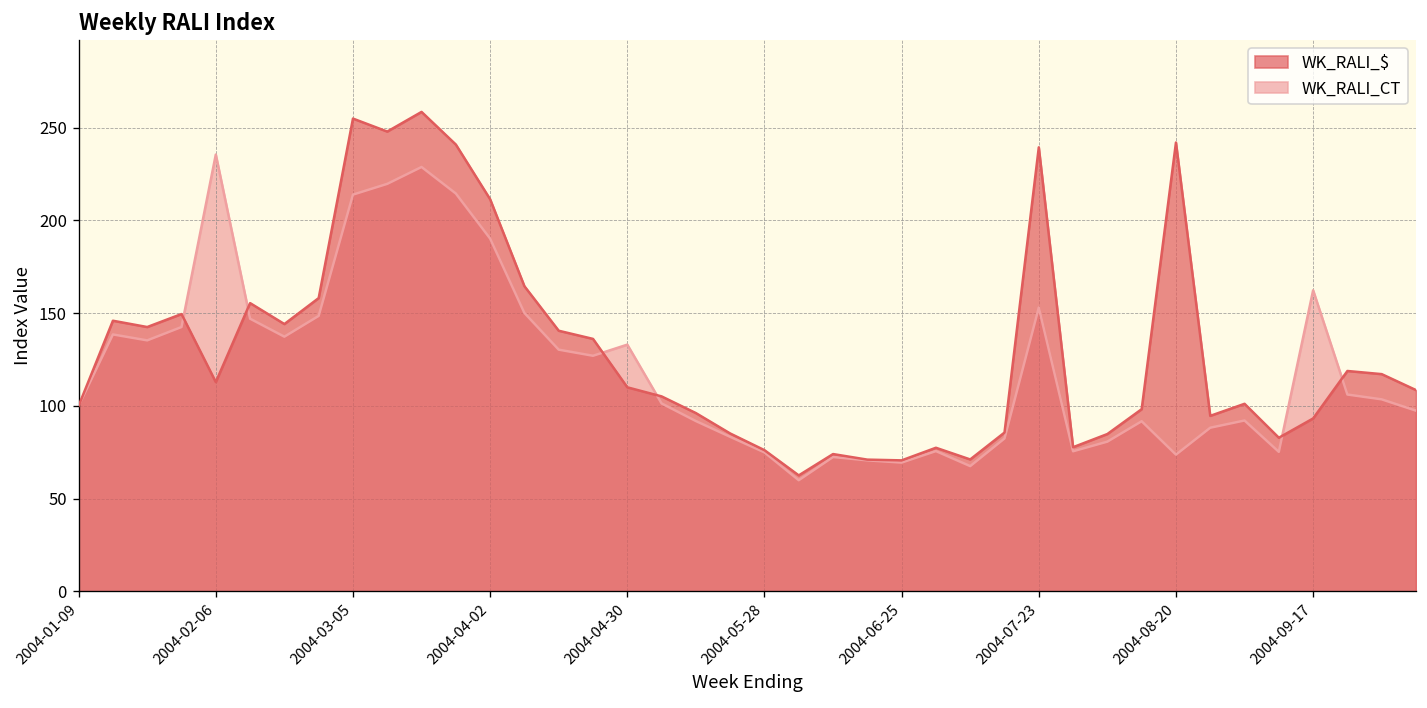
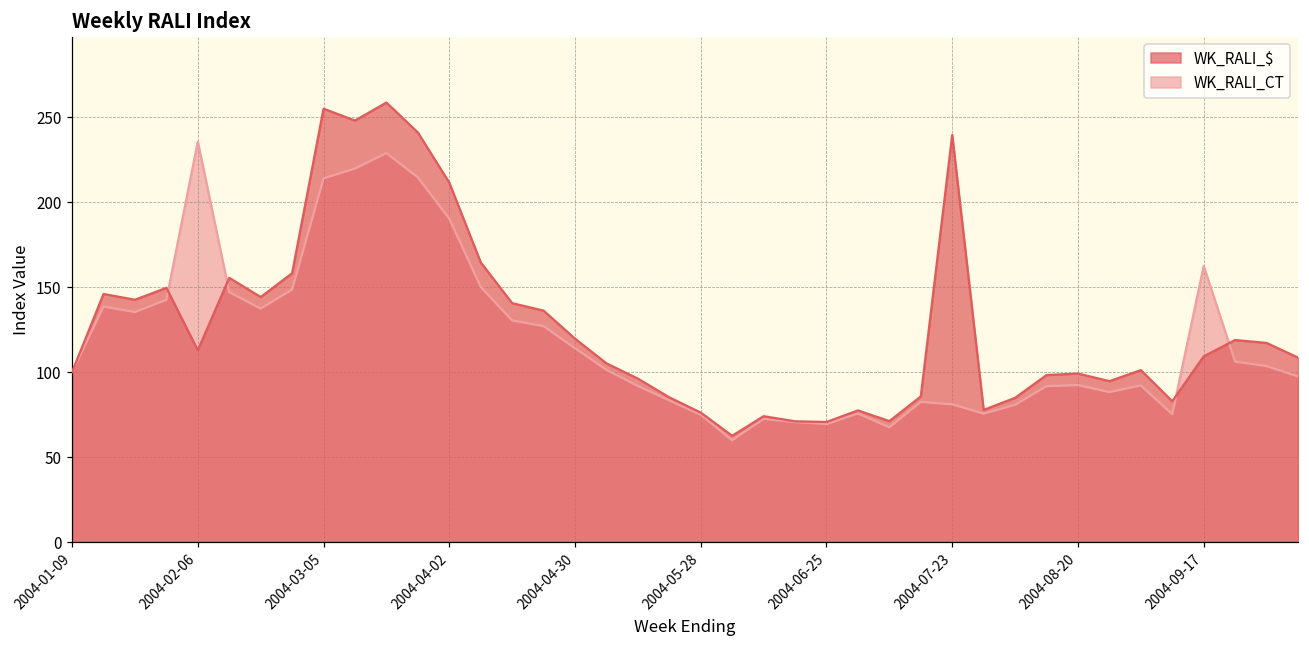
WK_RALI_$, 2004-04-30: 110 -> 120
WK_RALI_CT, 2004-04-30: 133 -> 114
WK_RALI_CT, 2004-07-23: 153 -> 81
WK_RALI_$, 2004-08-20: 242 -> 99
WK_RALI_CT, 2004-08-20: 74 -> 92
WK_RALI_$, 2004-09-17: 93 -> 109
